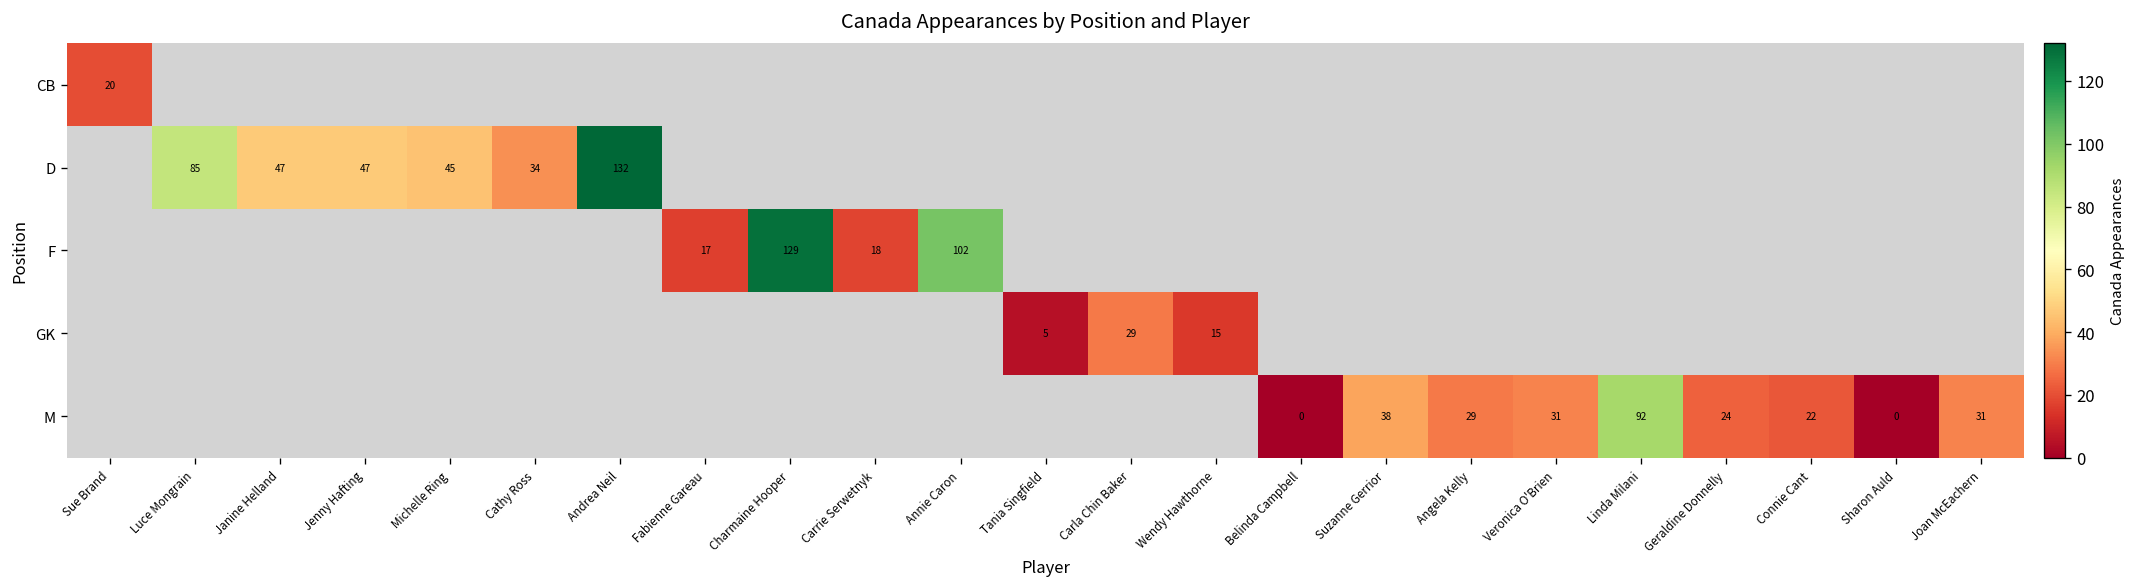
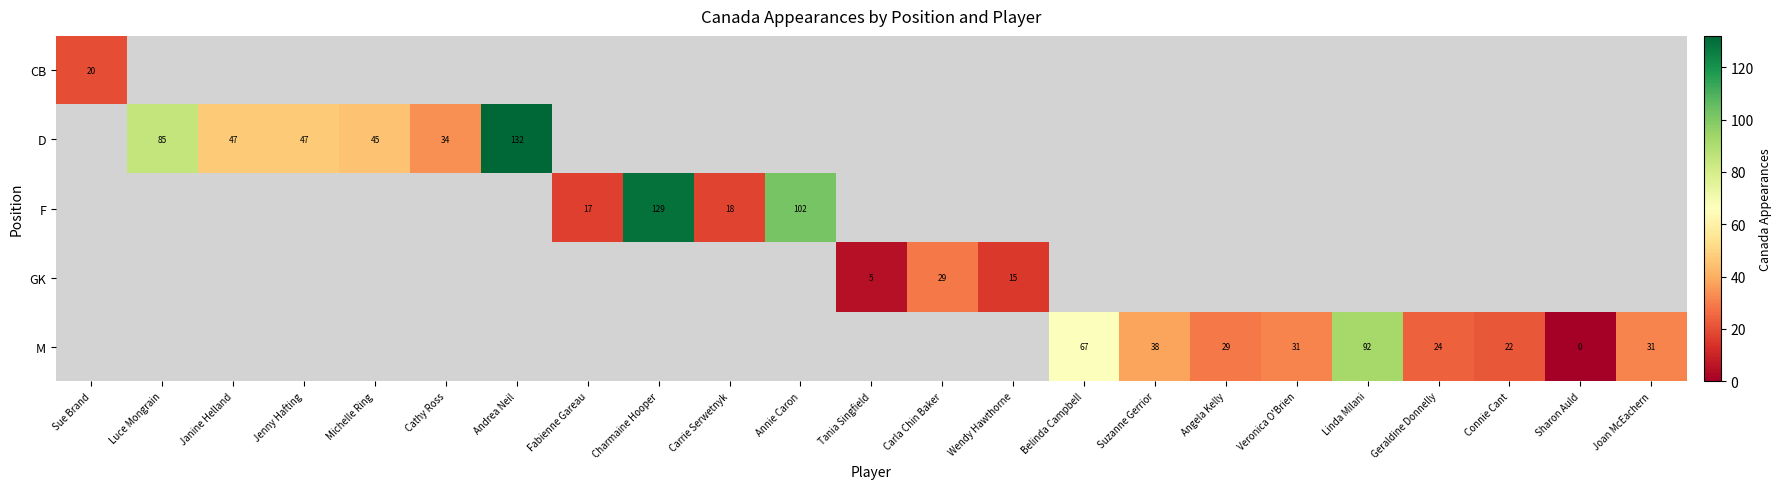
M, Belinda Campbell: 0 -> 67
